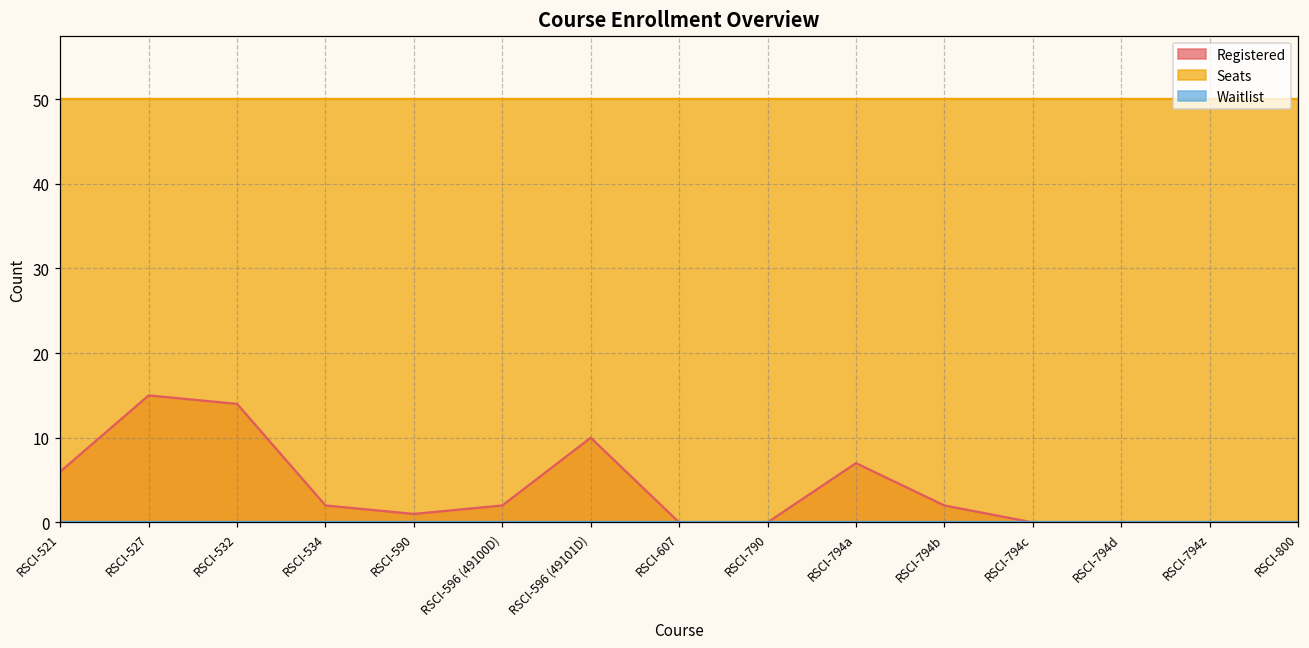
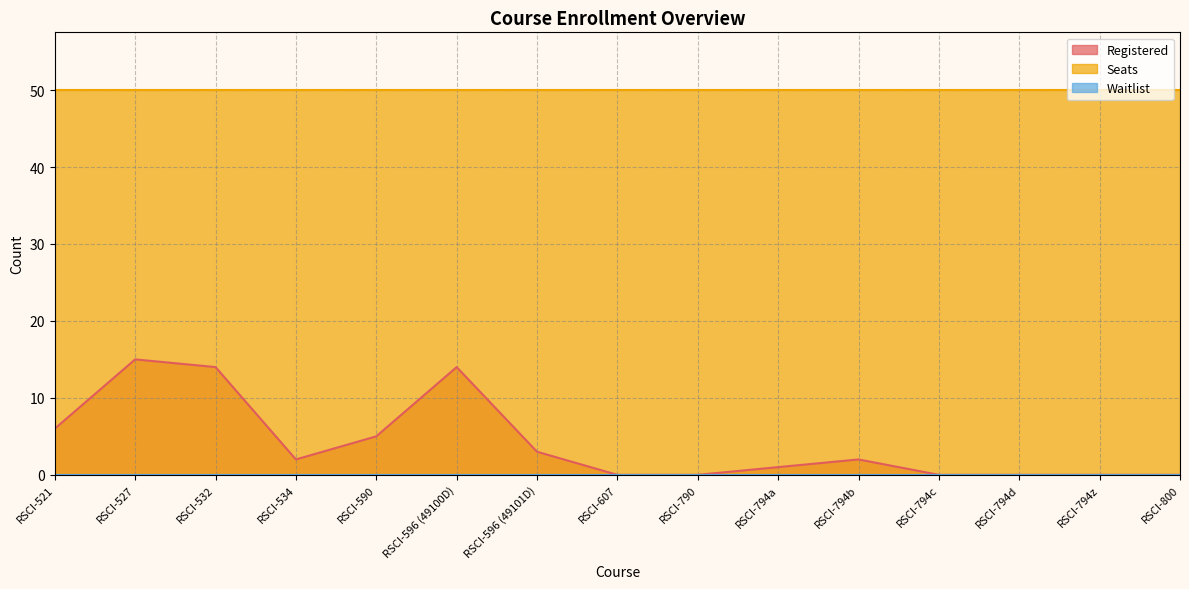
Registered, RSCI-590: 1 -> 5
Registered, RSCI-596 (49100D): 2 -> 14
Registered, RSCI-596 (49101D): 10 -> 3
Registered, RSCI-794a: 7 -> 1
